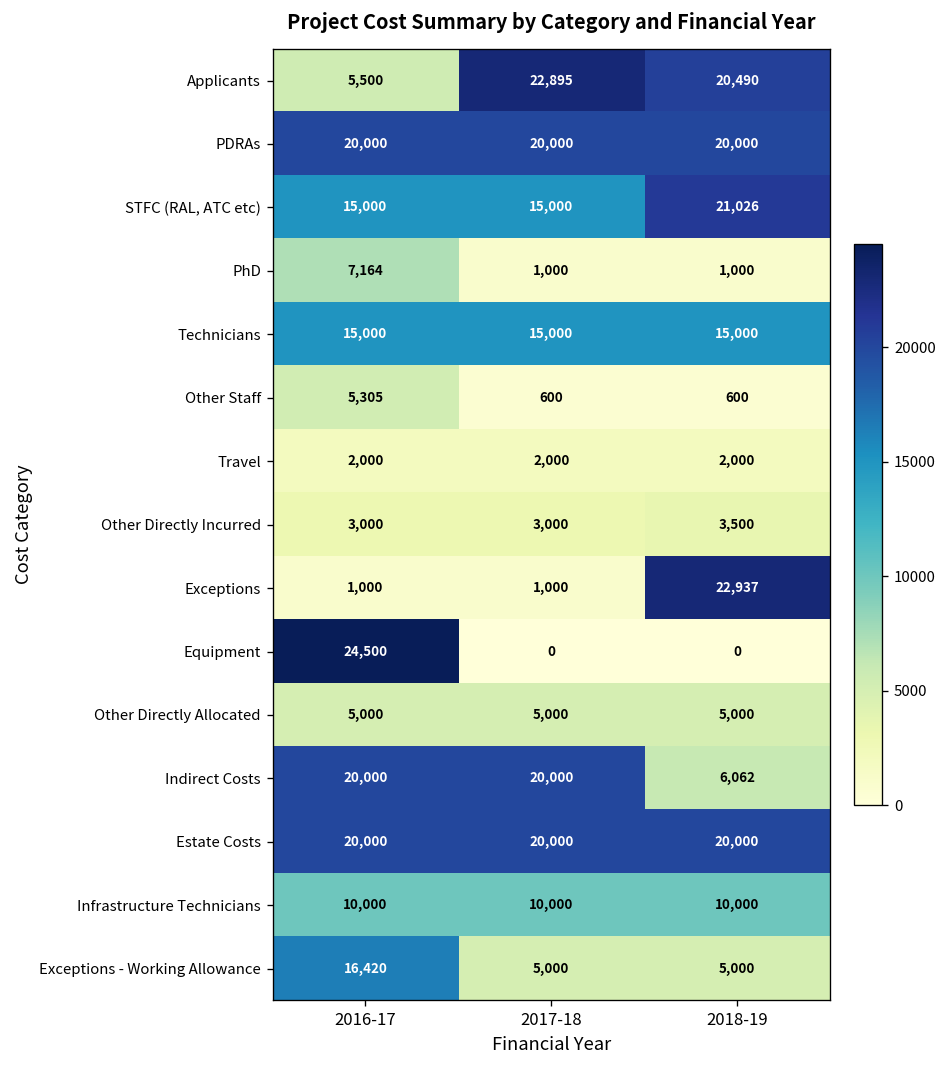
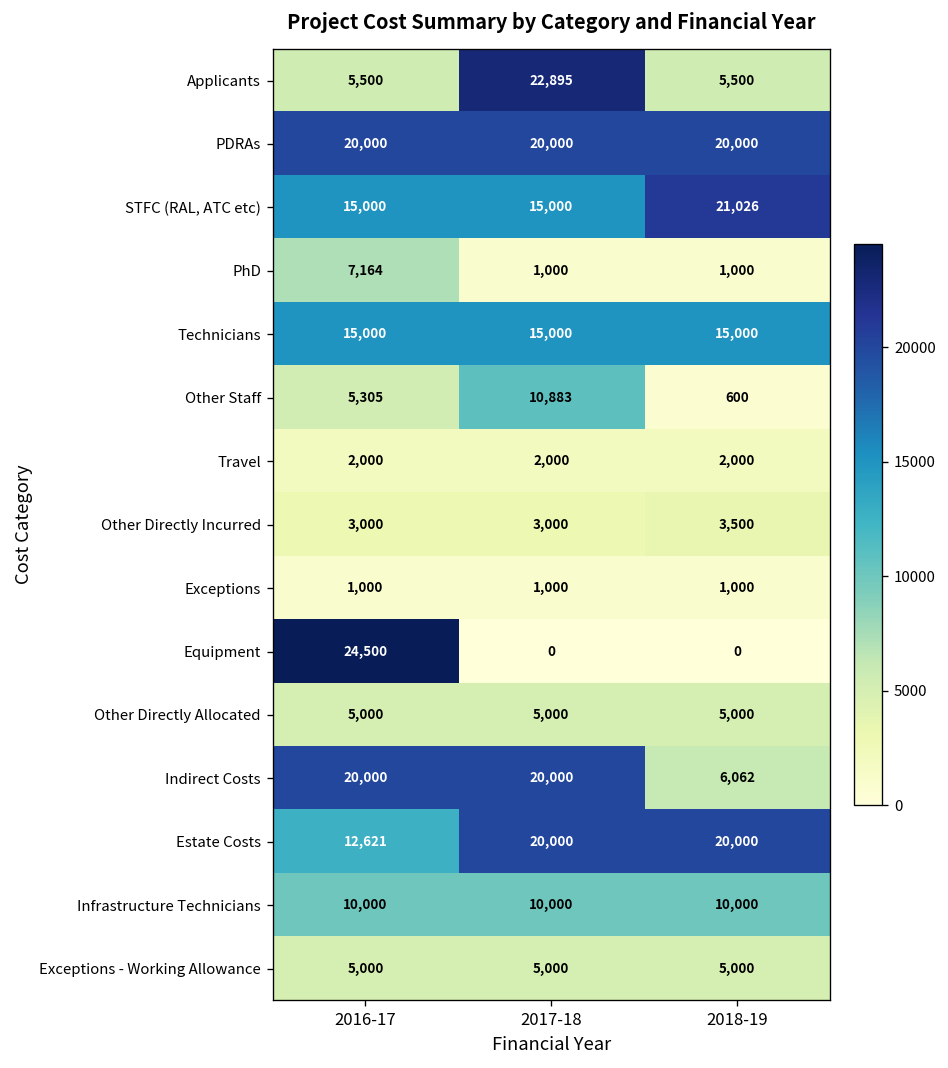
Applicants, 2018-19: 20,490 -> 5,500
Other Staff, 2017-18: 600 -> 10,883
Exceptions, 2018-19: 22,937 -> 1,000
Estate Costs, 2016-17: 20,000 -> 12,621
Exceptions - Working Allowance, 2016-17: 16,420 -> 5,000
